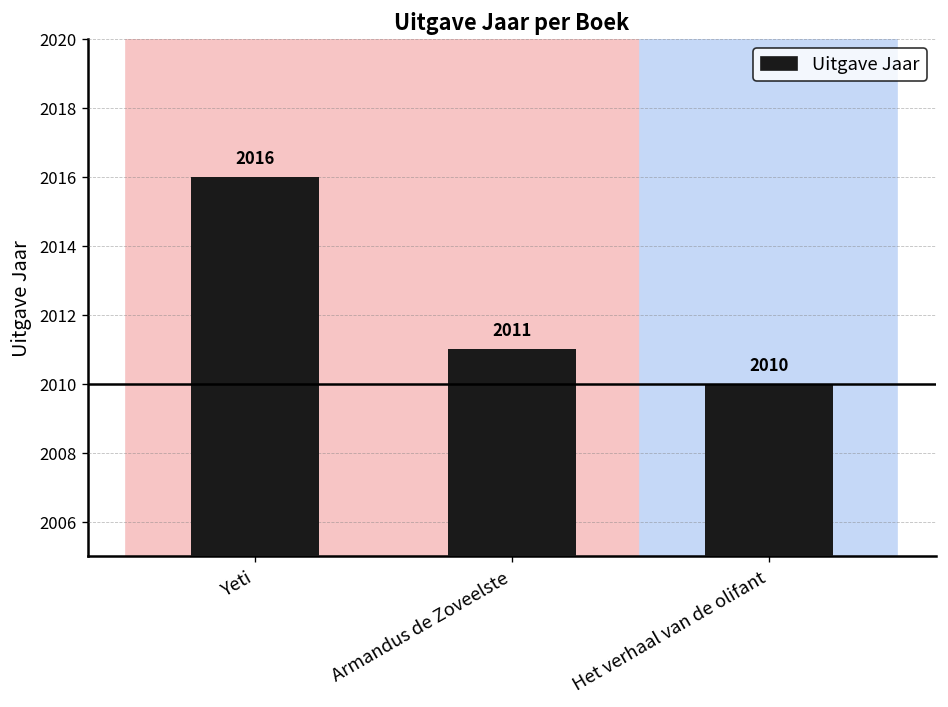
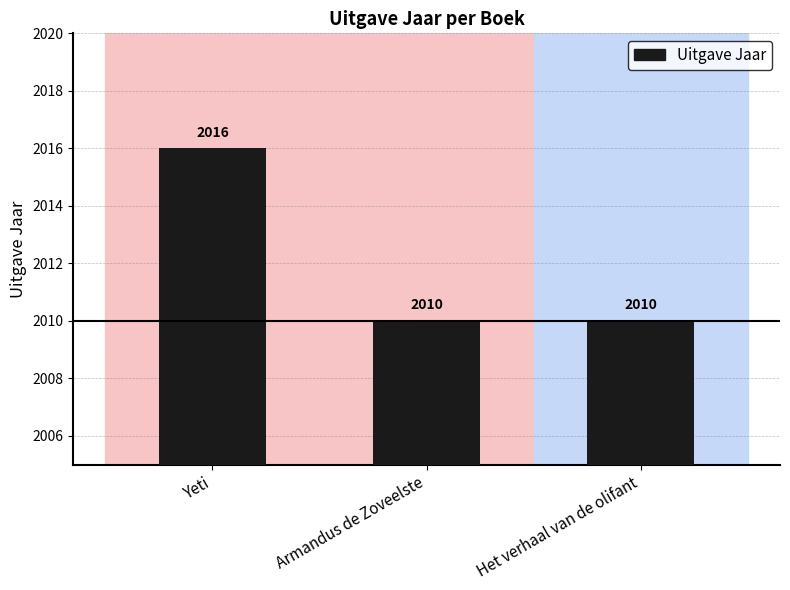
Armandus de Zoveelste: 2011 -> 2010
